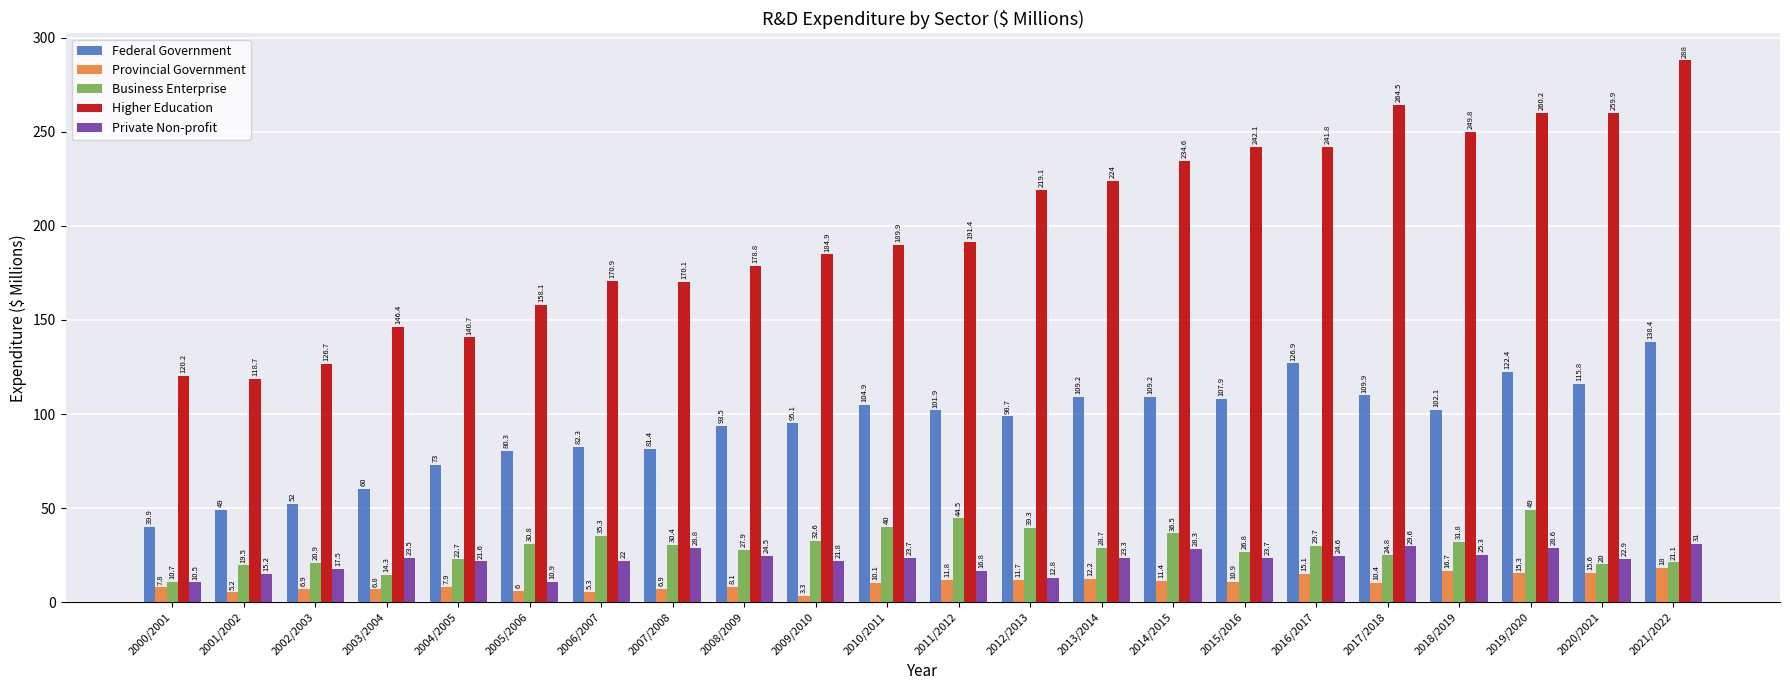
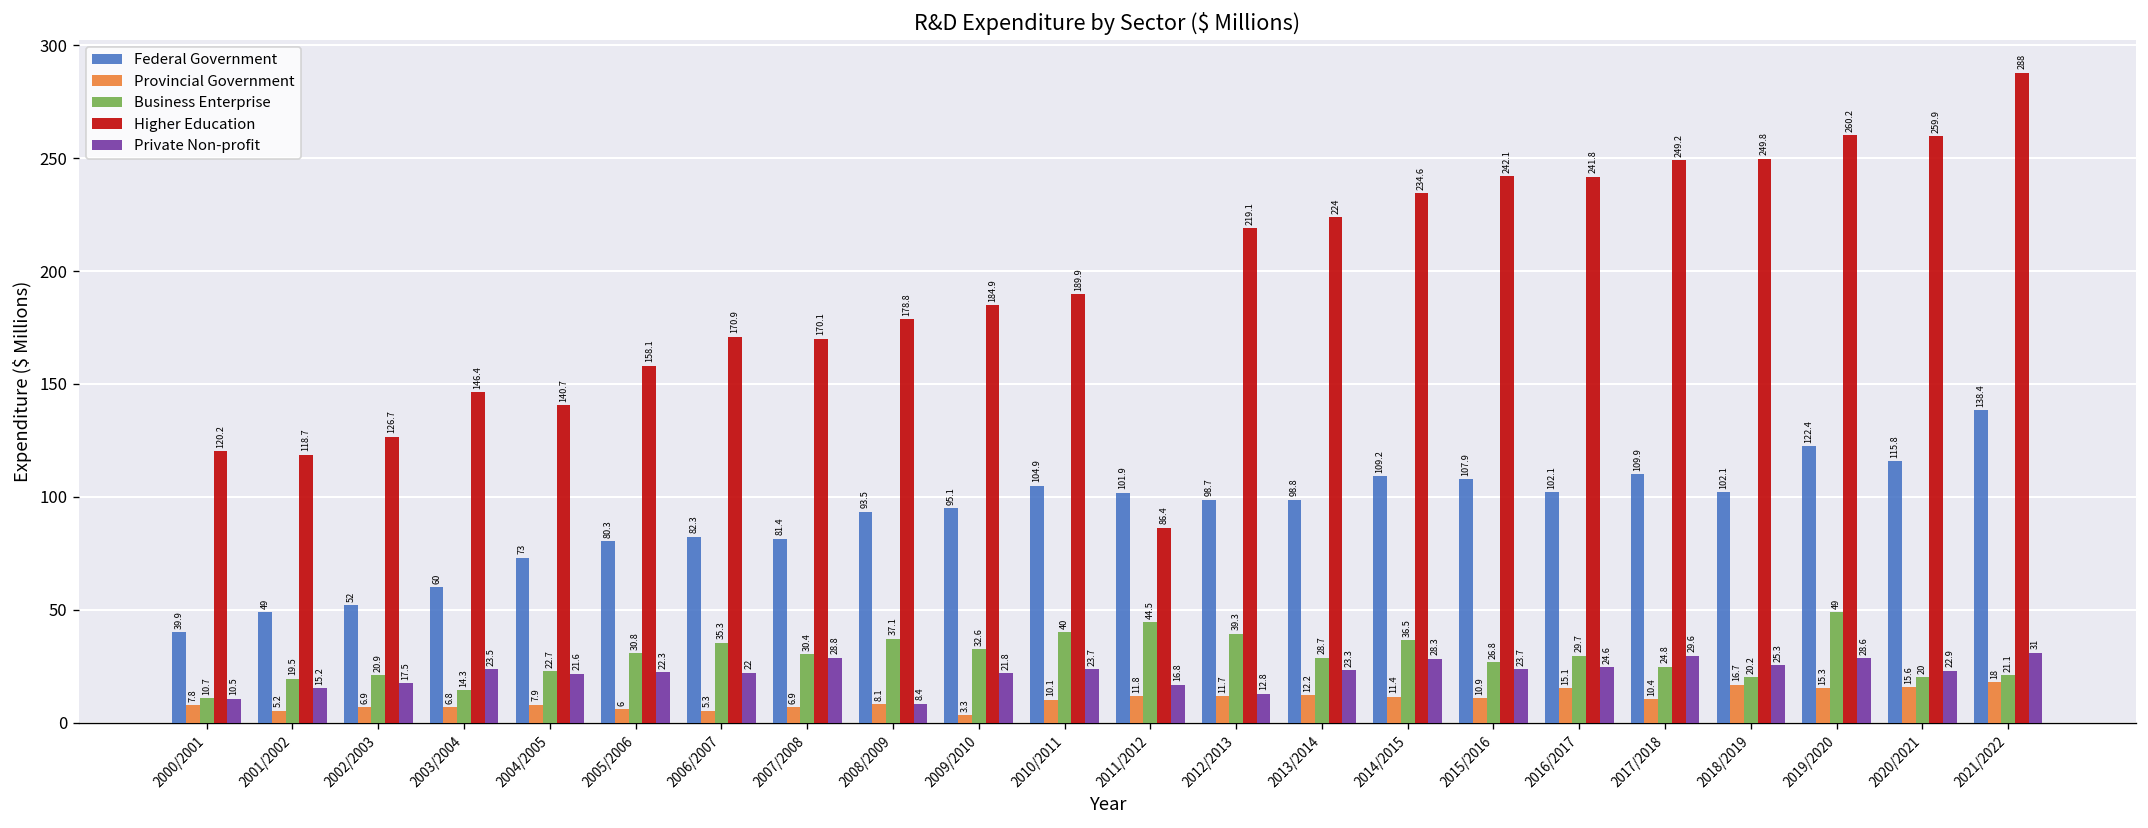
Private Non-profit, 2005/2006: 10.9 -> 22.3
Business Enterprise, 2008/2009: 27.9 -> 37.1
Private Non-profit, 2008/2009: 24.5 -> 8.4
Higher Education, 2011/2012: 191.4 -> 86.4
Federal Government, 2013/2014: 109.2 -> 98.8
Federal Government, 2016/2017: 126.9 -> 102.1
Higher Education, 2017/2018: 264.5 -> 249.2
Business Enterprise, 2018/2019: 31.8 -> 20.2
